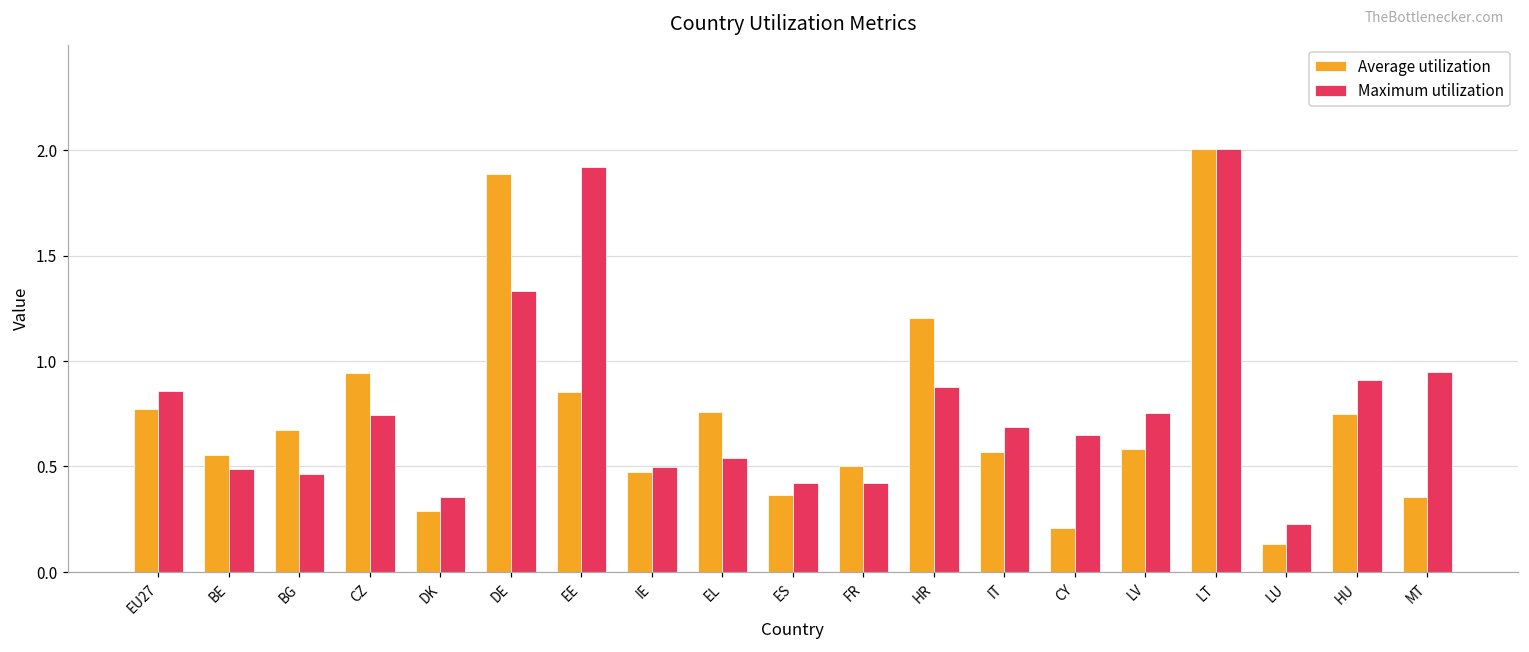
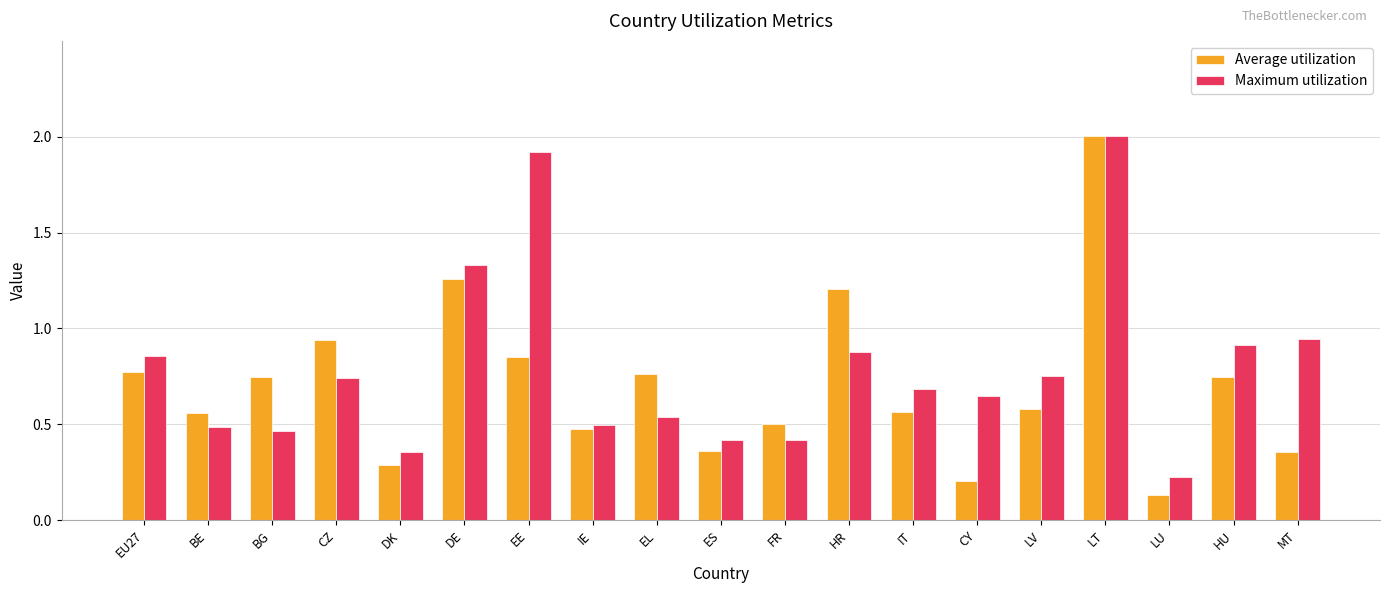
Average utilization, BG: 0.67 -> 0.74
Average utilization, DE: 1.89 -> 1.26
